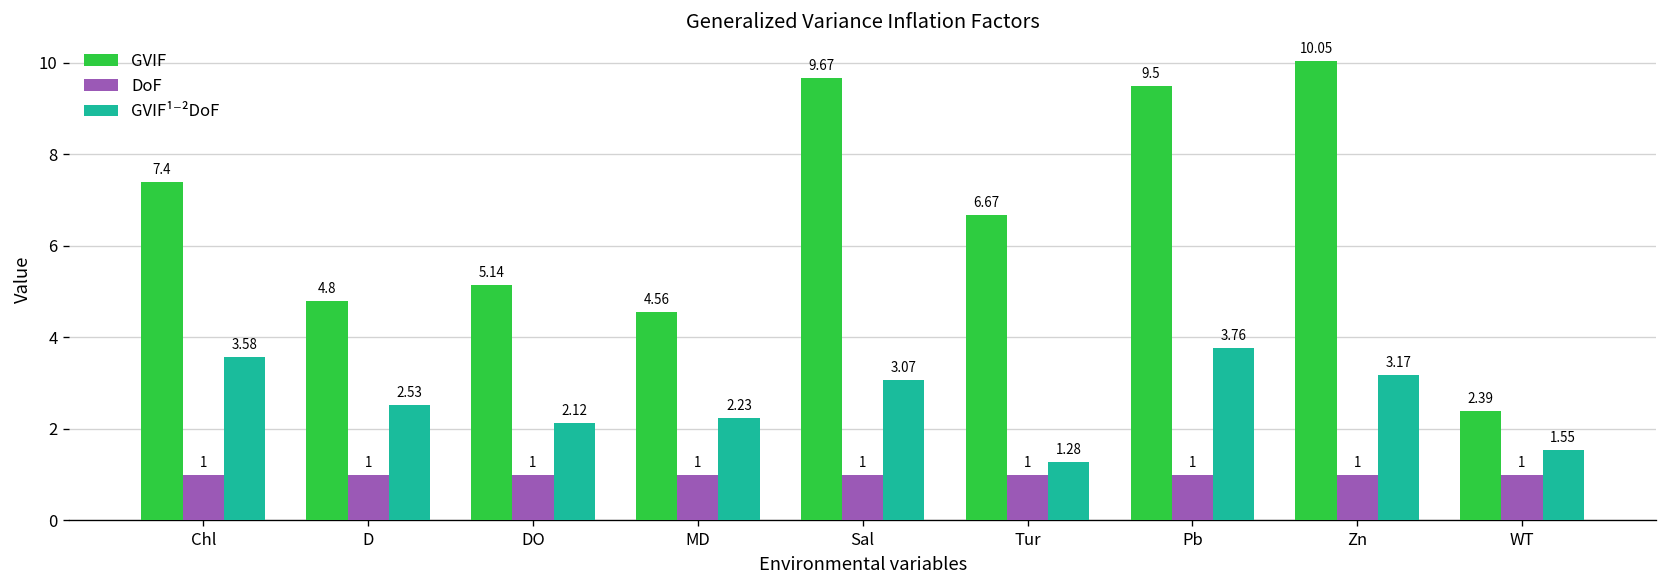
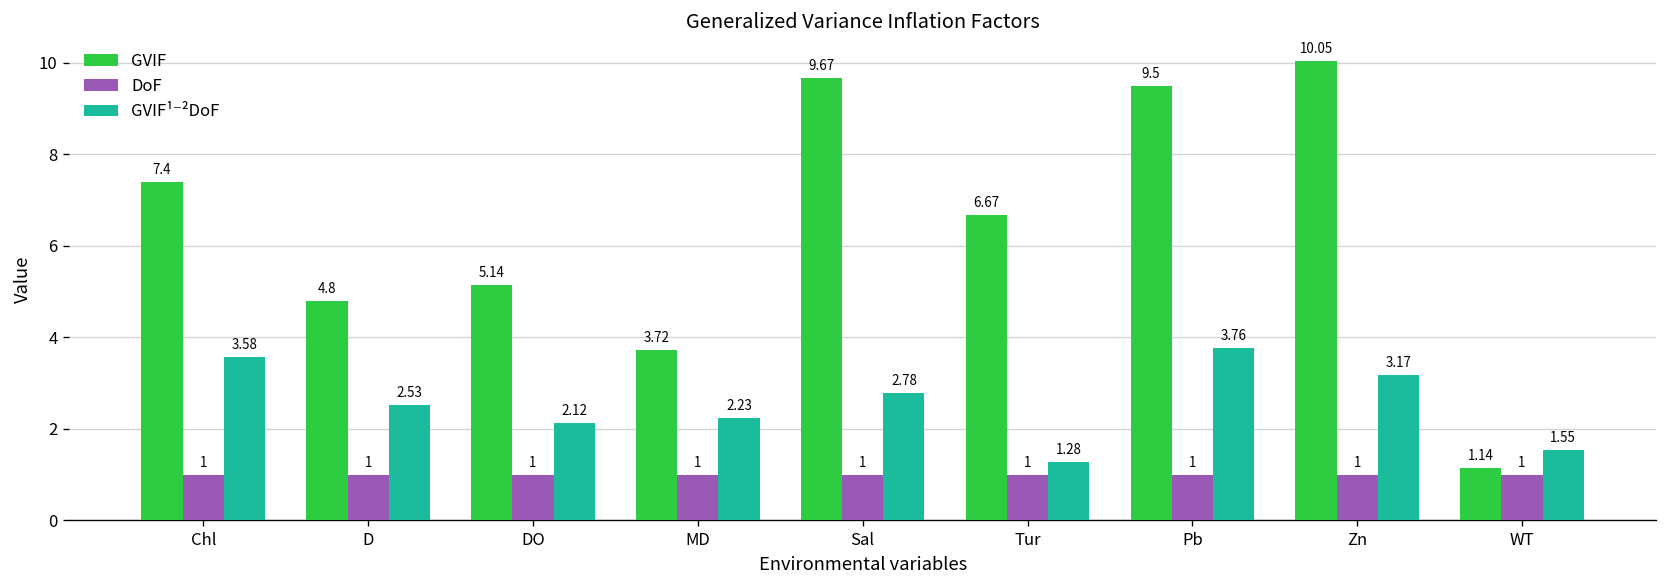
GVIF, MD: 4.56 -> 3.72
GVIF¹⁻²DoF, Sal: 3.07 -> 2.78
GVIF, WT: 2.39 -> 1.14
